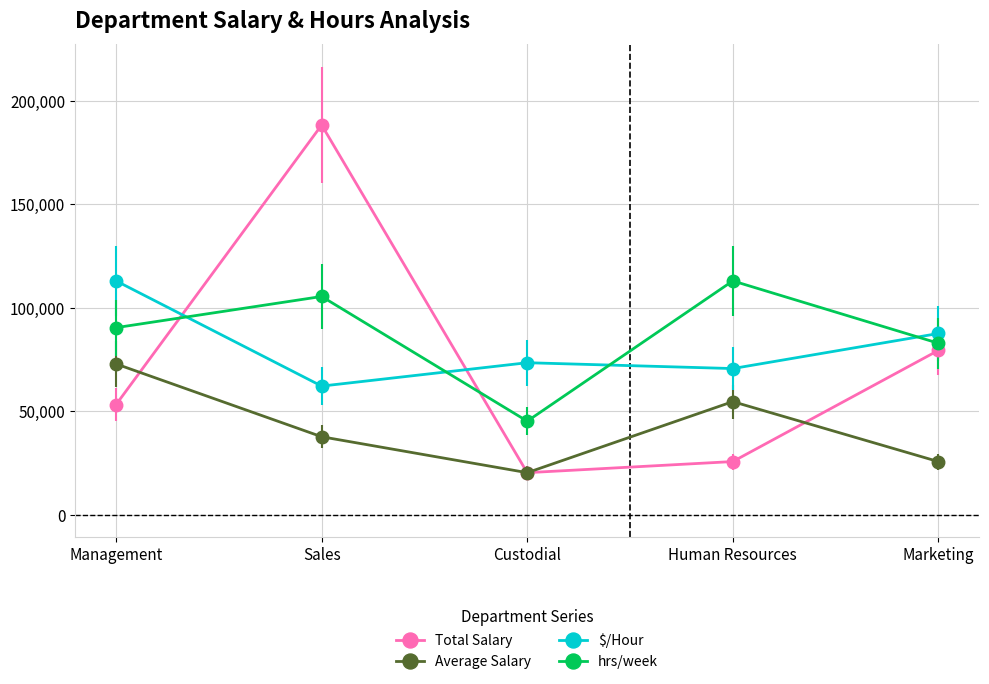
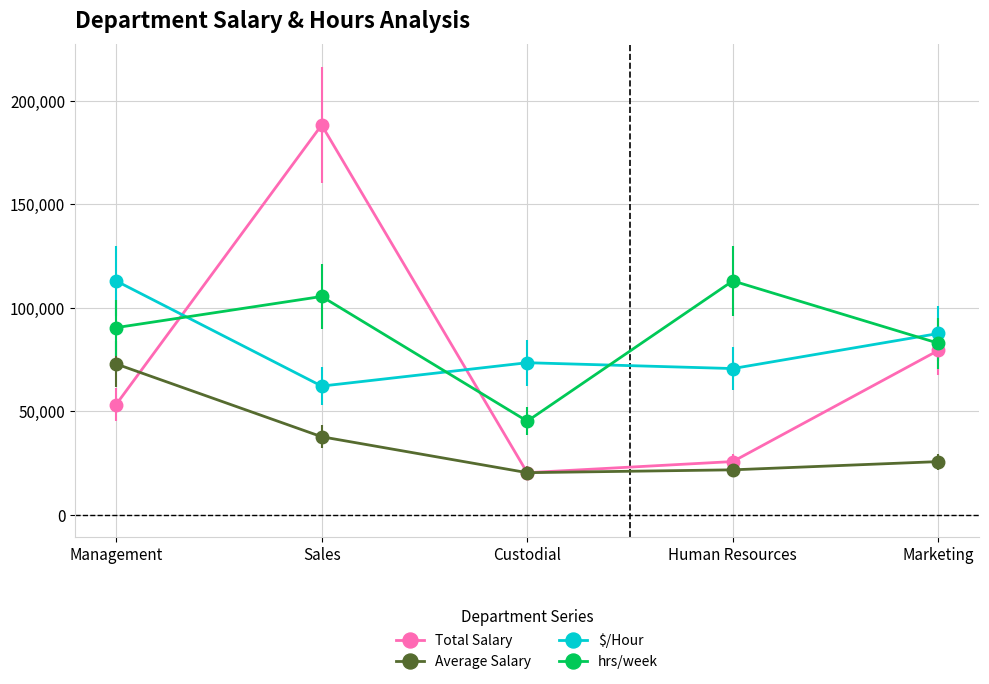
Average Salary, Human Resources: 55,000 -> 22,000
